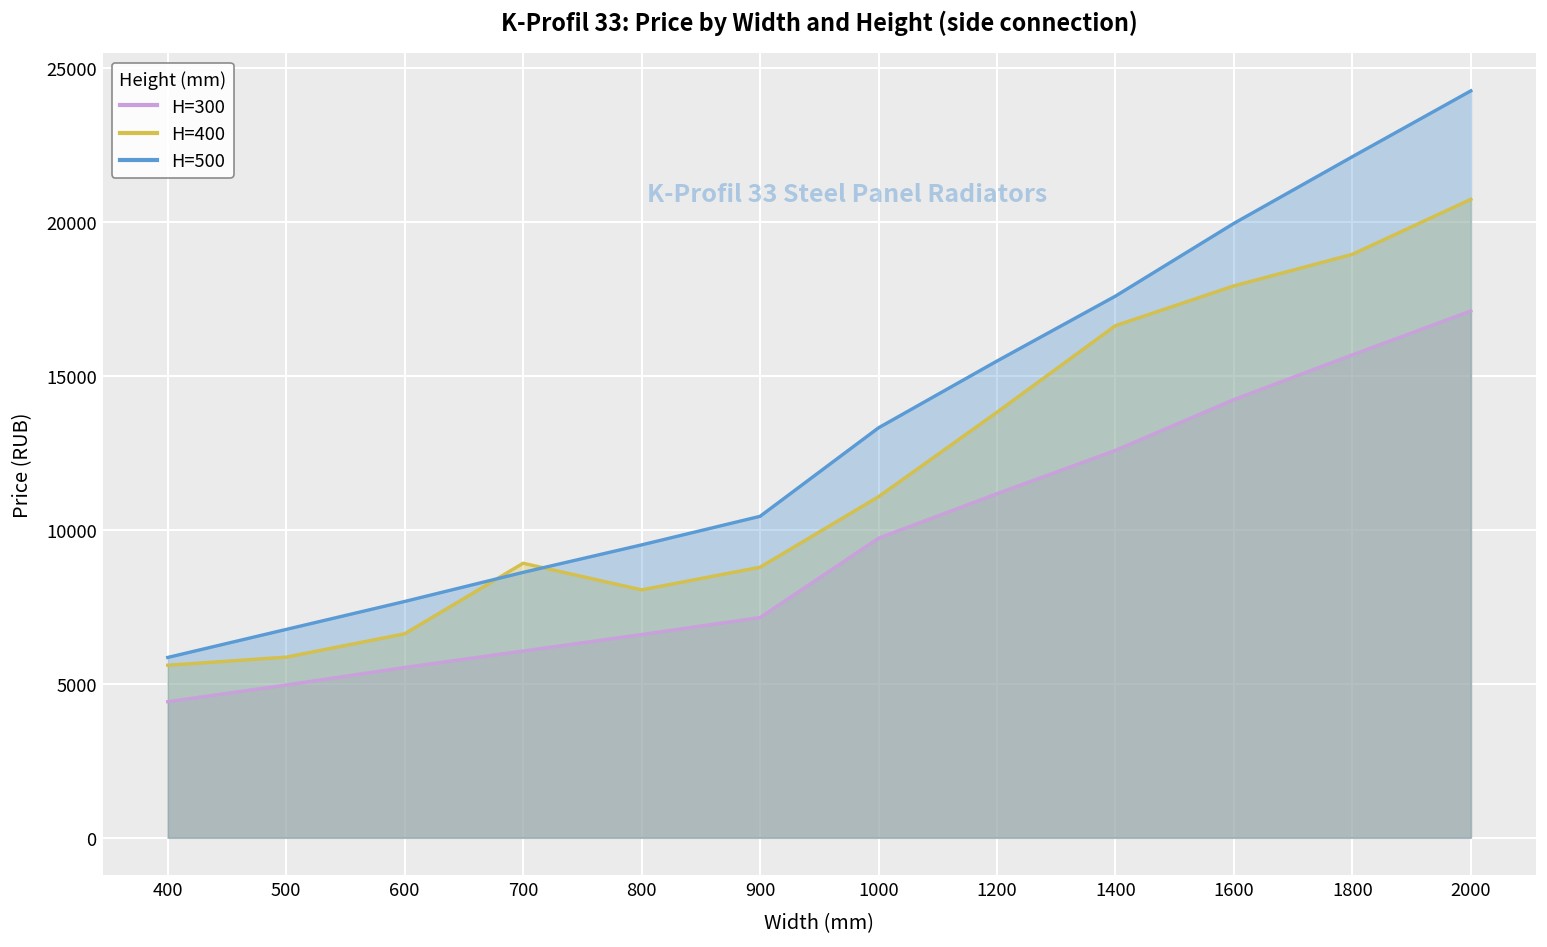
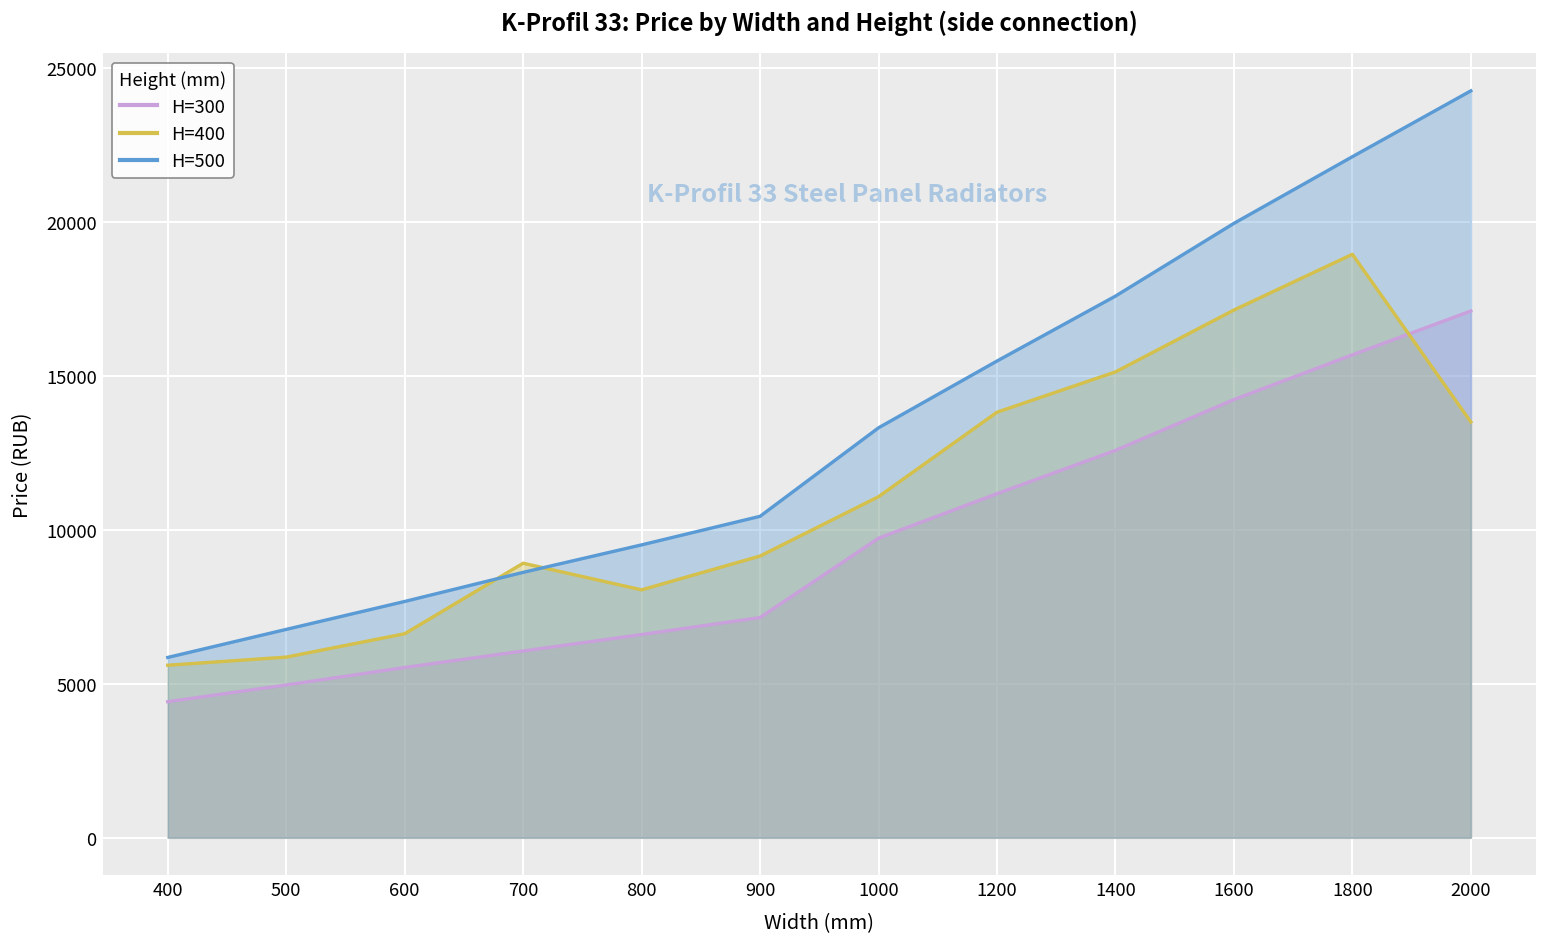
H=400, 900: 8800 -> 9200
H=400, 1400: 16600 -> 15100
H=400, 1600: 17900 -> 17100
H=400, 2000: 20700 -> 13500
